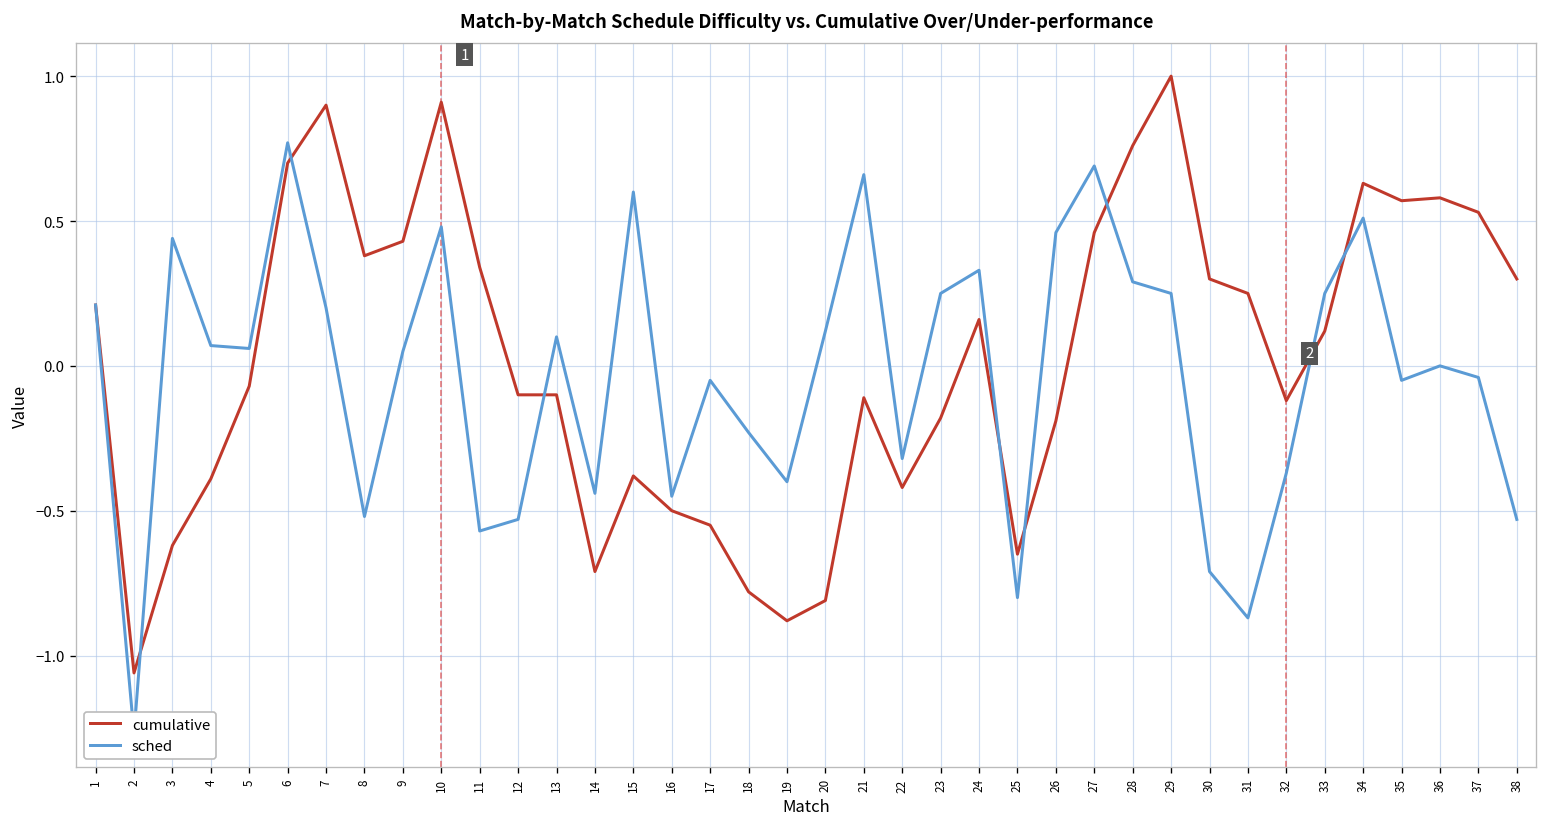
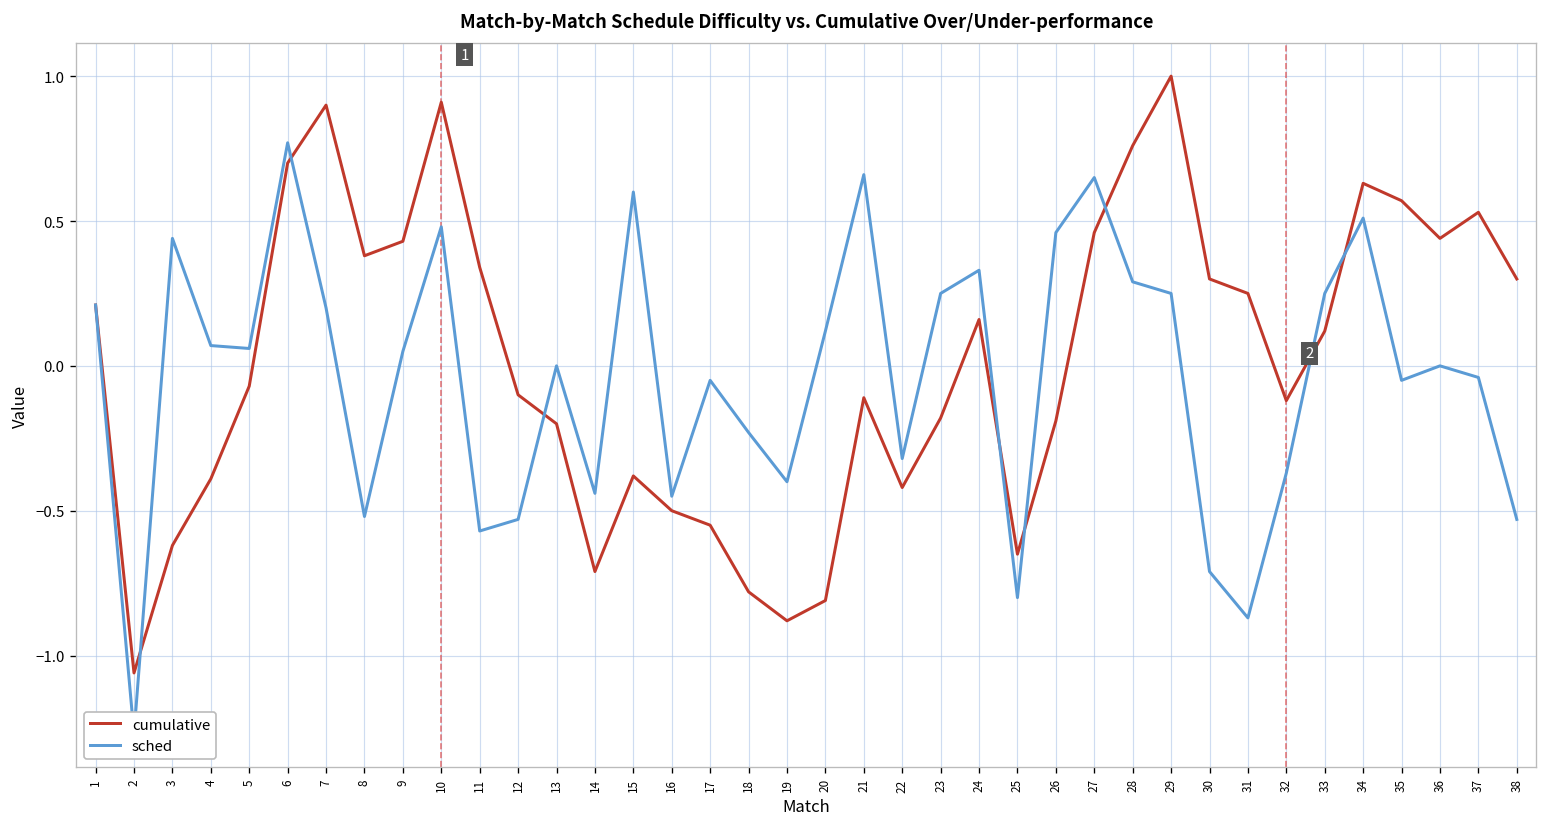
cumulative, 13: -0.1 -> -0.2
sched, 13: 0.1 -> 0.0
sched, 27: 0.69 -> 0.65
cumulative, 36: 0.58 -> 0.44
